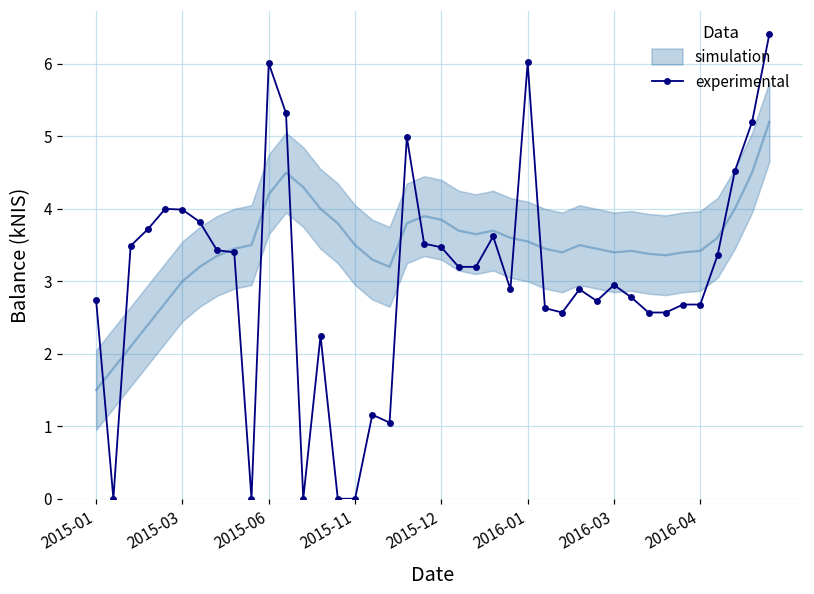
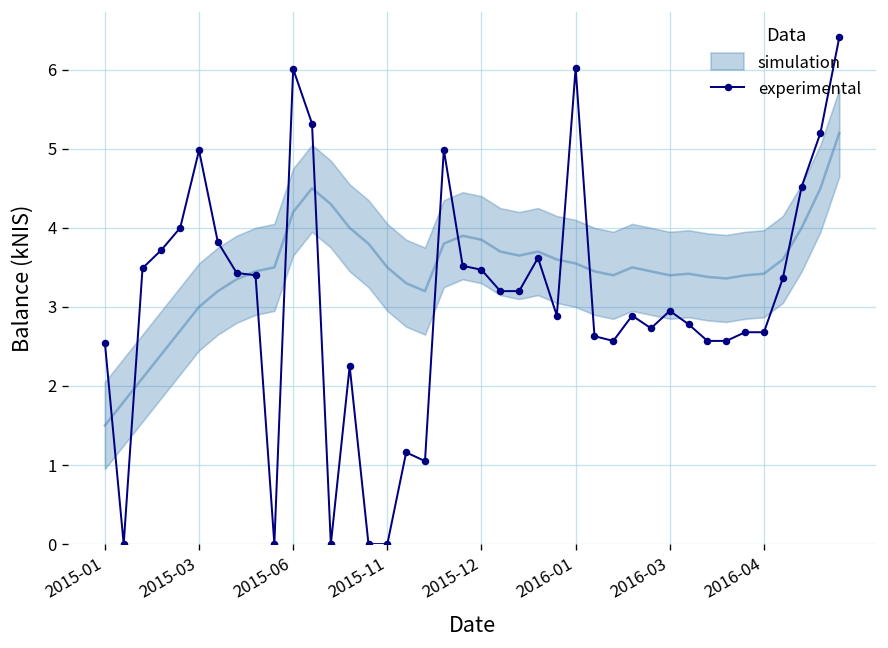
experimental, 2015-01: 2.7 -> 2.6
experimental, 2015-03: 4.0 -> 5.0
